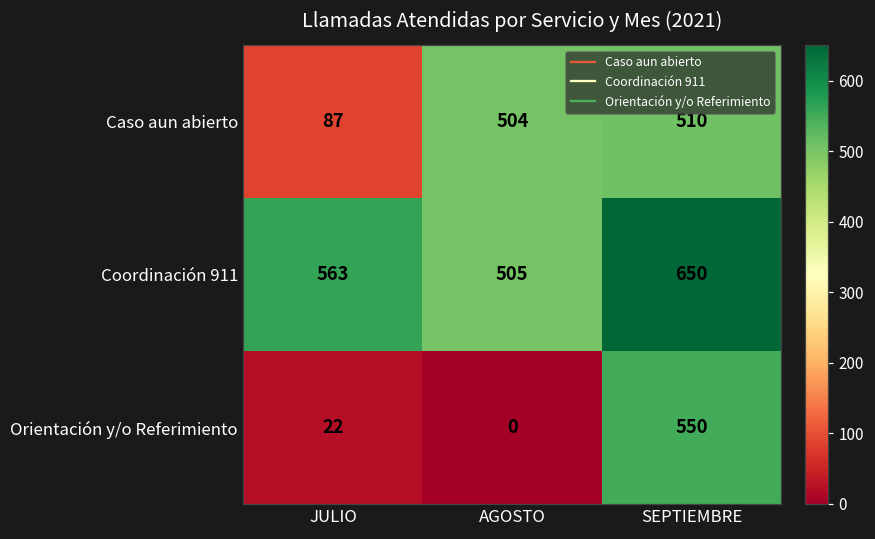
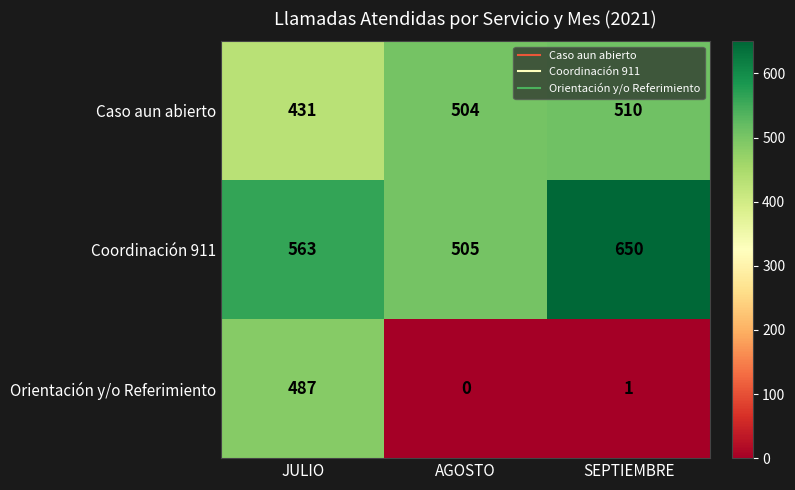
Caso aun abierto, JULIO: 87 -> 431
Orientación y/o Referimiento, JULIO: 22 -> 487
Orientación y/o Referimiento, SEPTIEMBRE: 550 -> 1
